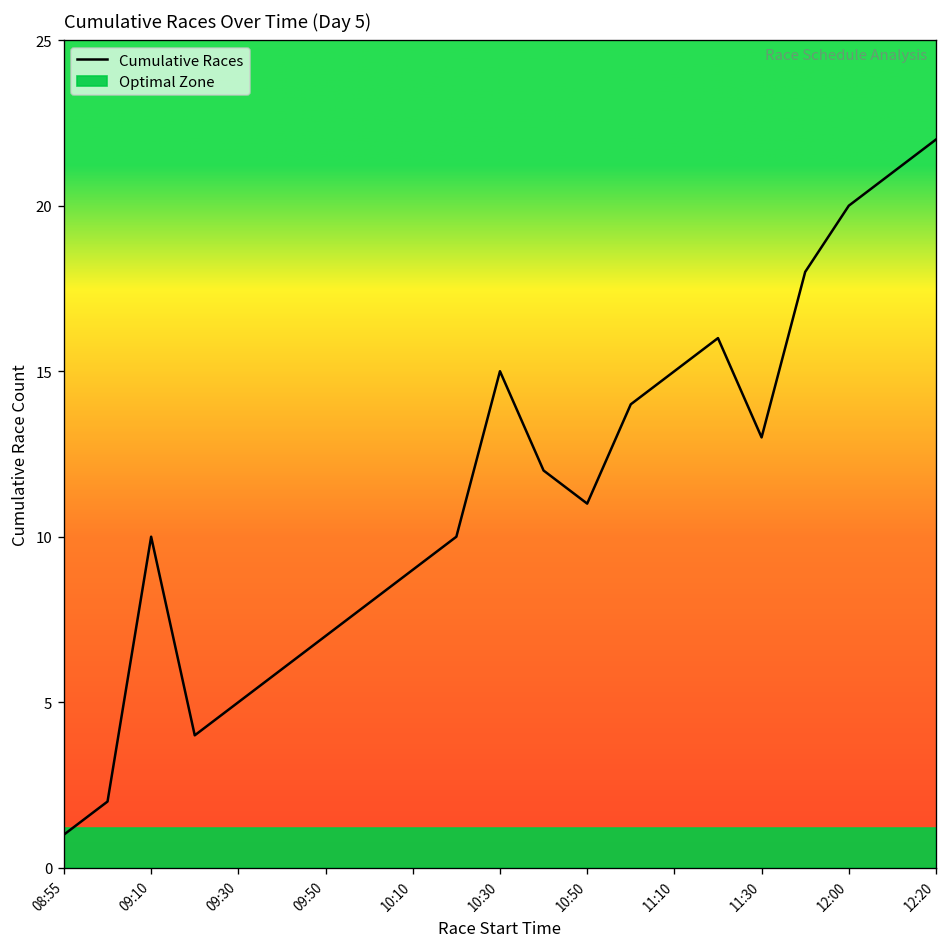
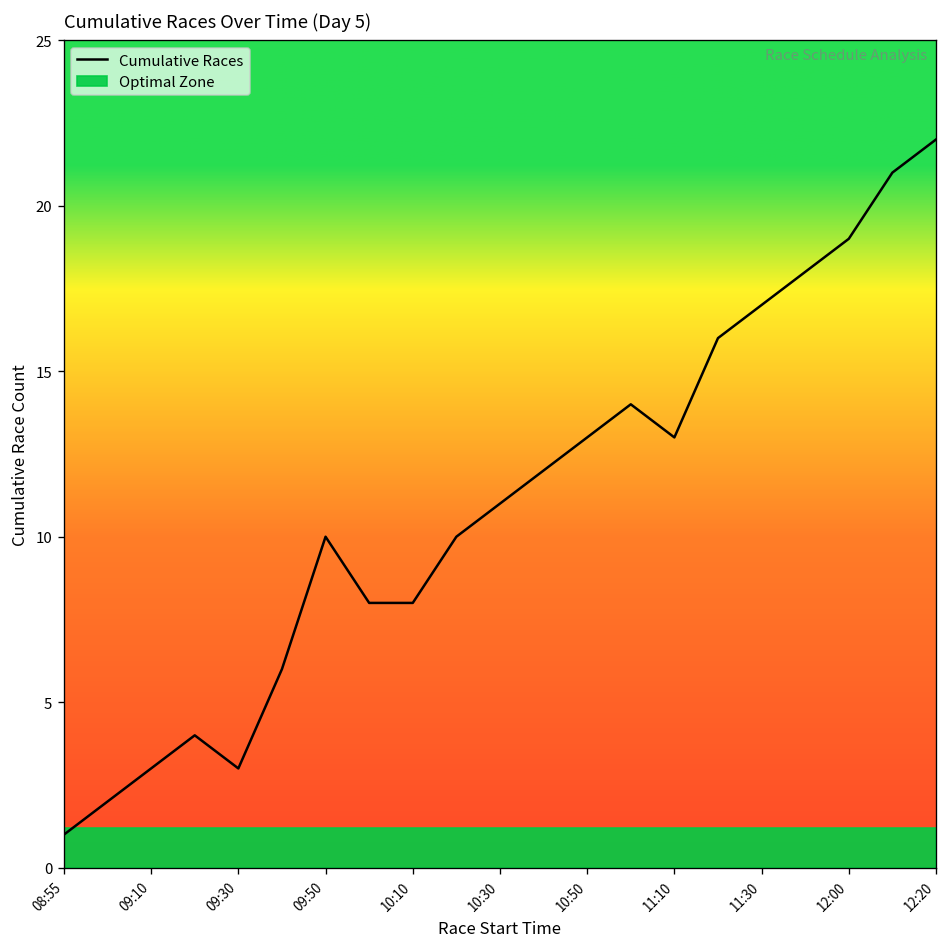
Cumulative Races, 09:10: 10 -> 3
Cumulative Races, 09:30: 5 -> 3
Cumulative Races, 09:50: 7 -> 10
Cumulative Races, 10:10: 9 -> 8
Cumulative Races, 10:30: 15 -> 11
Cumulative Races, 10:50: 11 -> 13
Cumulative Races, 11:10: 15 -> 13
Cumulative Races, 11:30: 13 -> 17
Cumulative Races, 12:00: 20 -> 19
